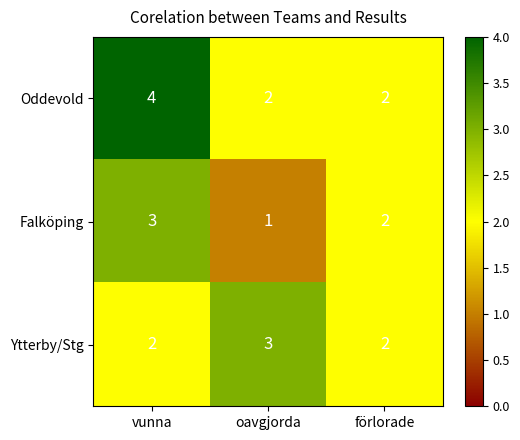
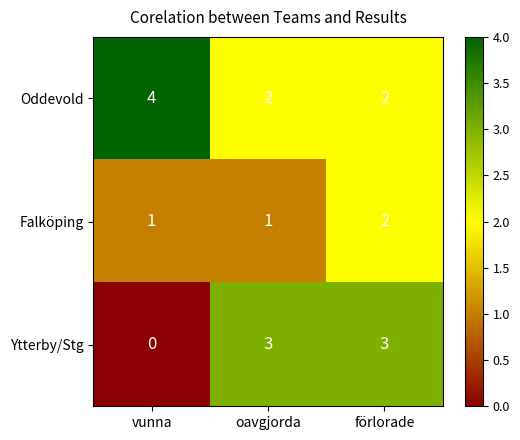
Falköping, vunna: 3 -> 1
Ytterby/Stg, vunna: 2 -> 0
Ytterby/Stg, förlorade: 2 -> 3
